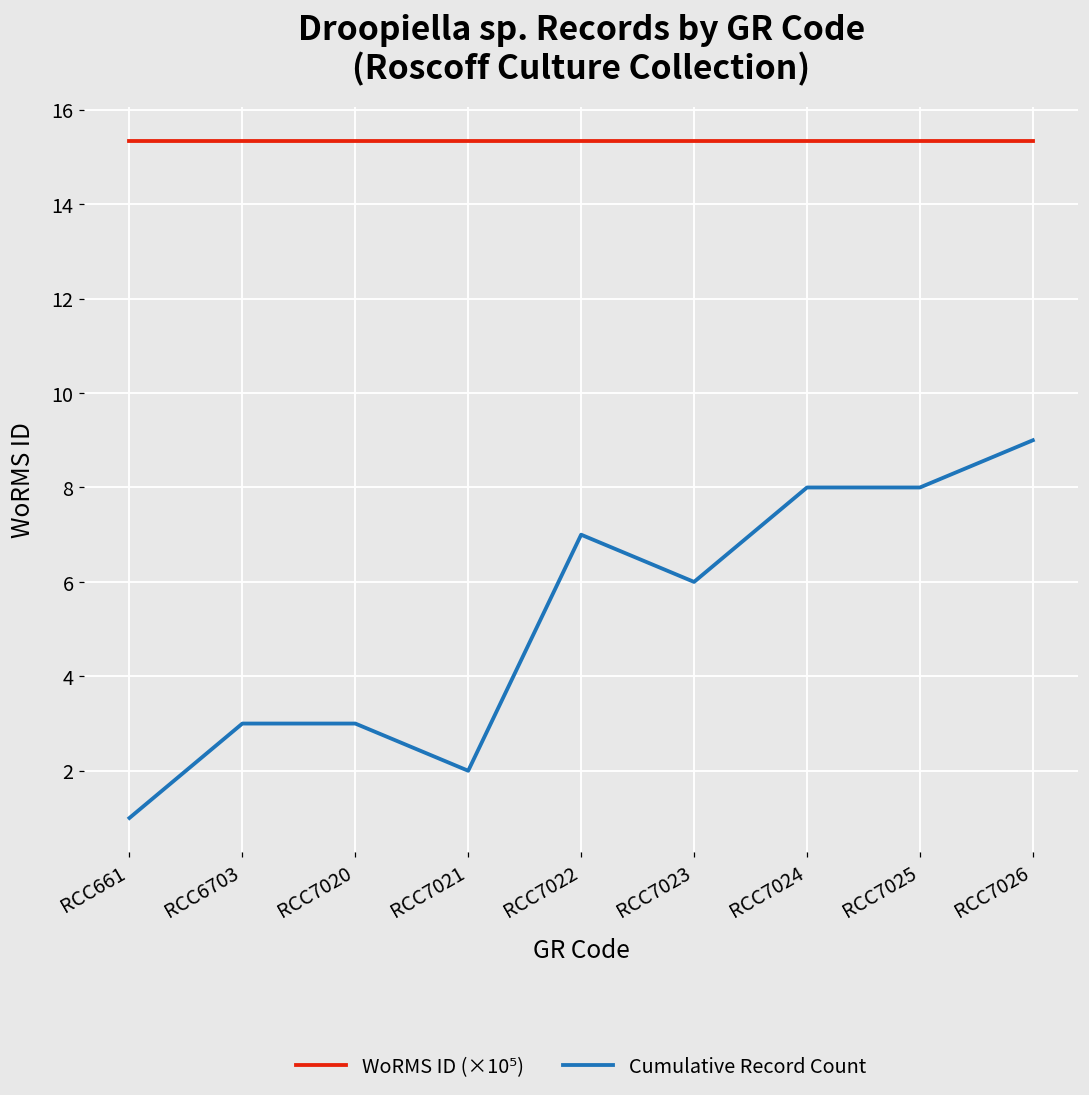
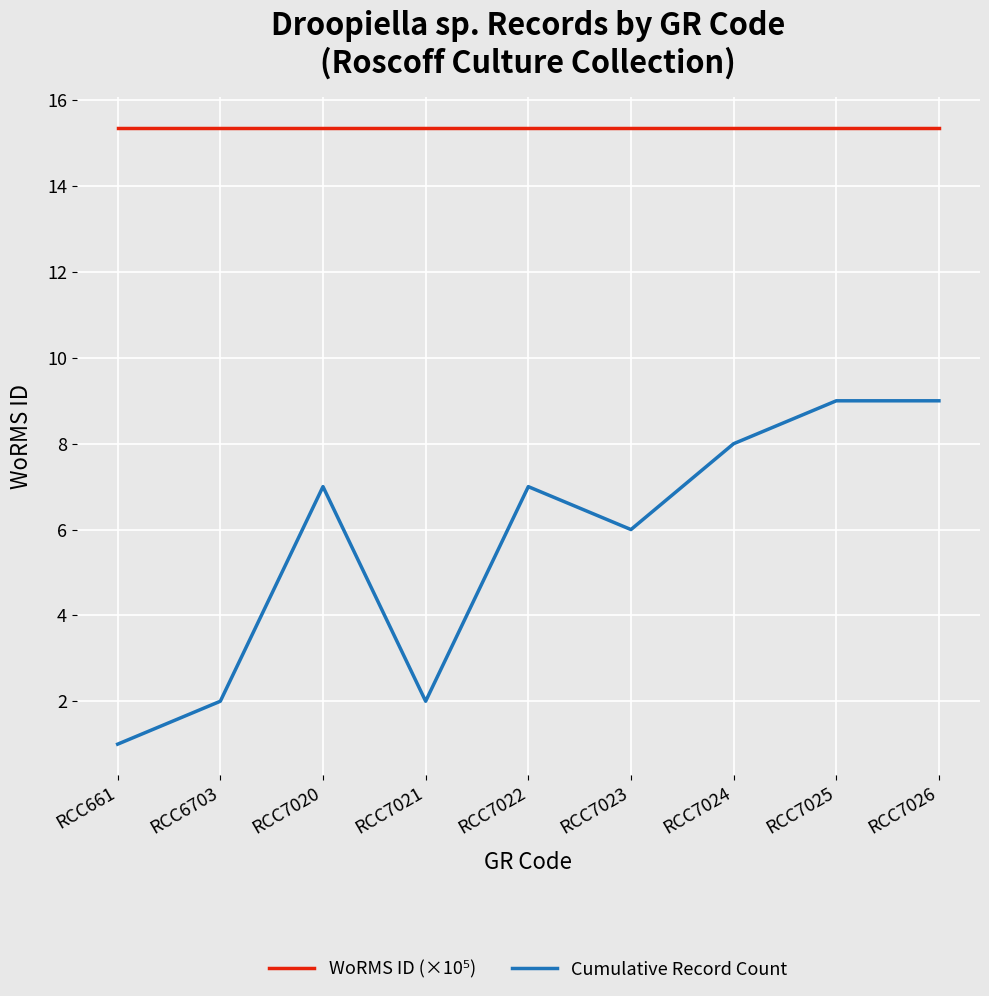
Cumulative Record Count, RCC6703: 3 -> 2
Cumulative Record Count, RCC7020: 3 -> 7
Cumulative Record Count, RCC7025: 8 -> 9
